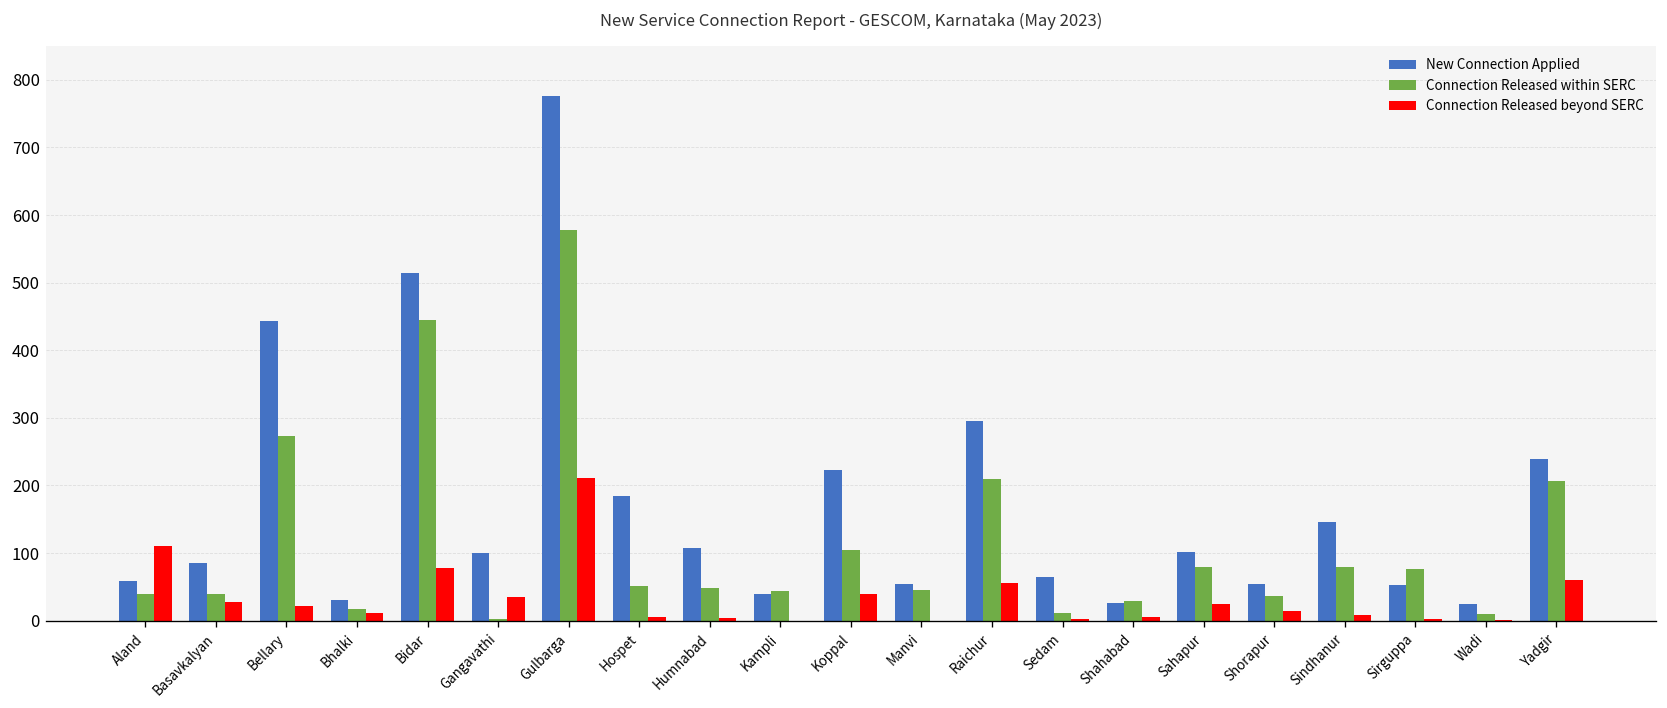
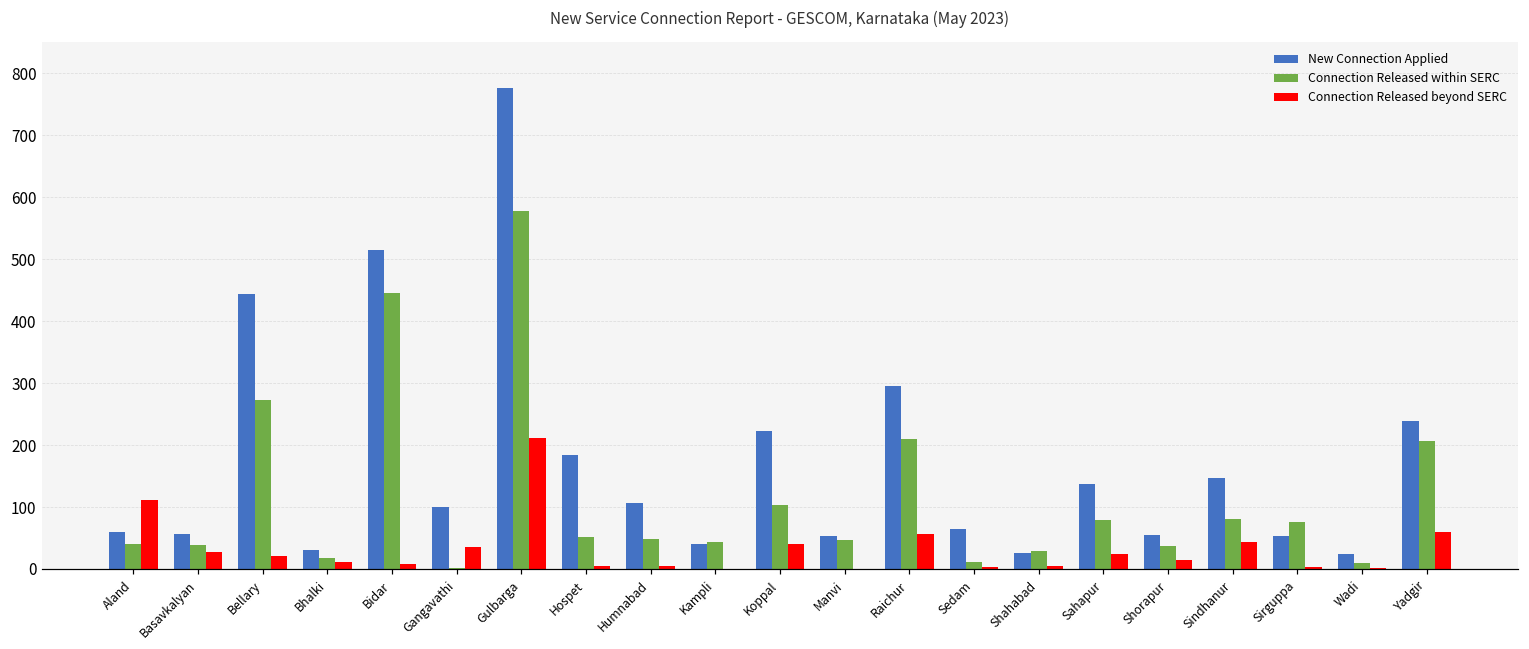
New Connection Applied, Basavkalyan: 90 -> 60
Connection Released beyond SERC, Bidar: 80 -> 10
New Connection Applied, Sahapur: 100 -> 140
Connection Released beyond SERC, Sindhanur: 10 -> 40
